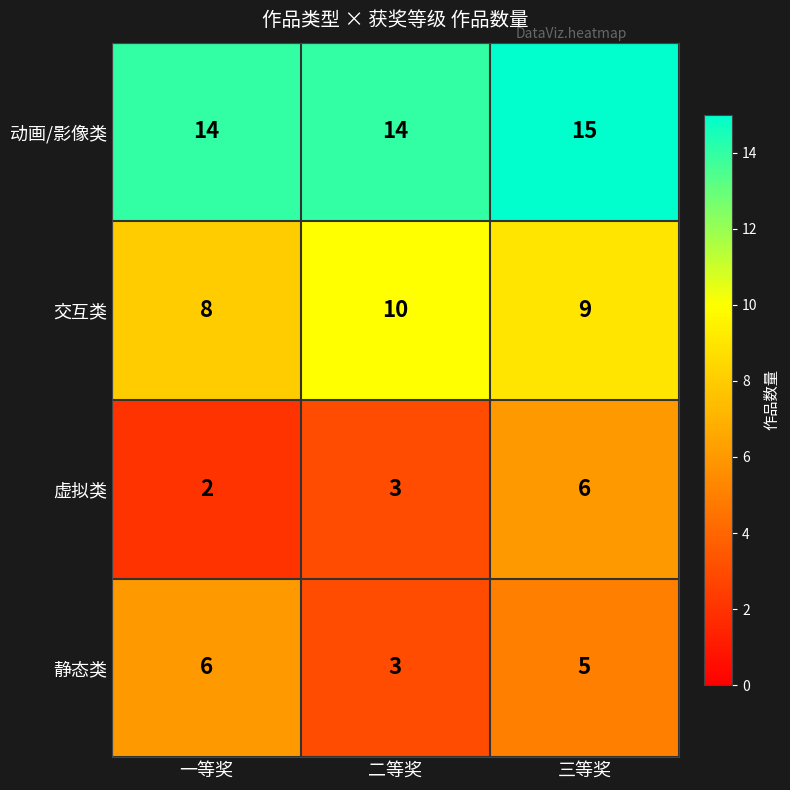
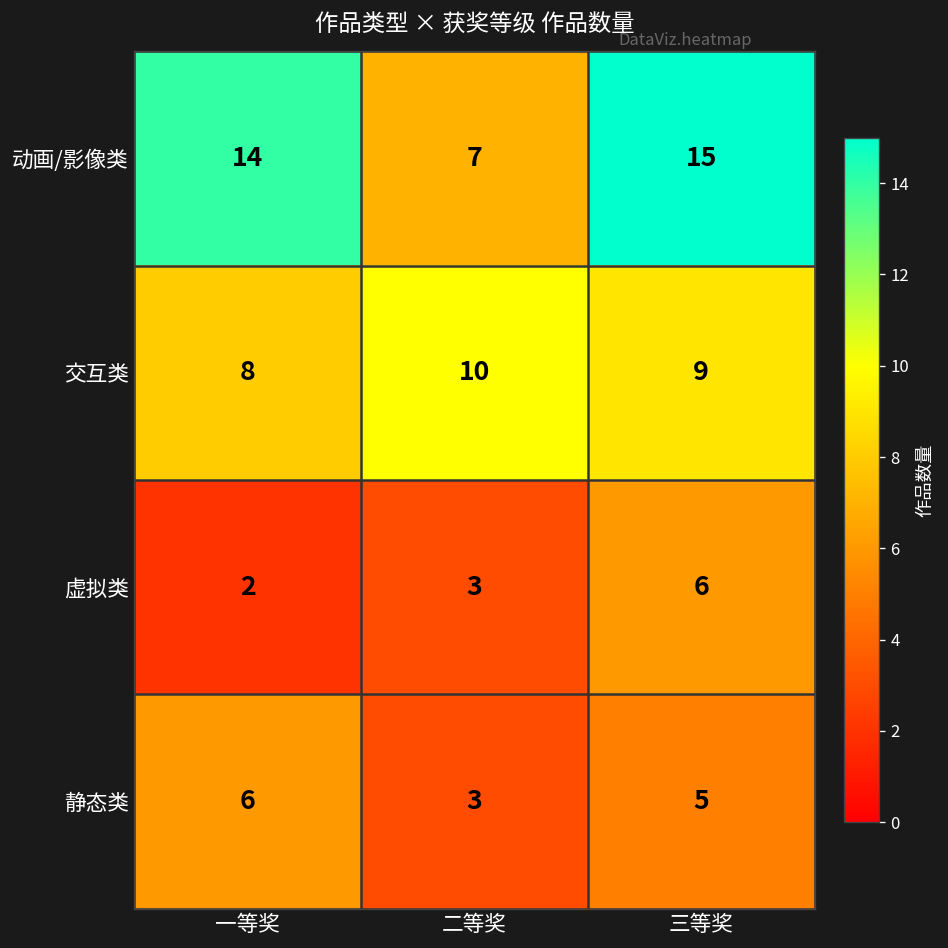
动画/影像类, 二等奖: 14 -> 7
